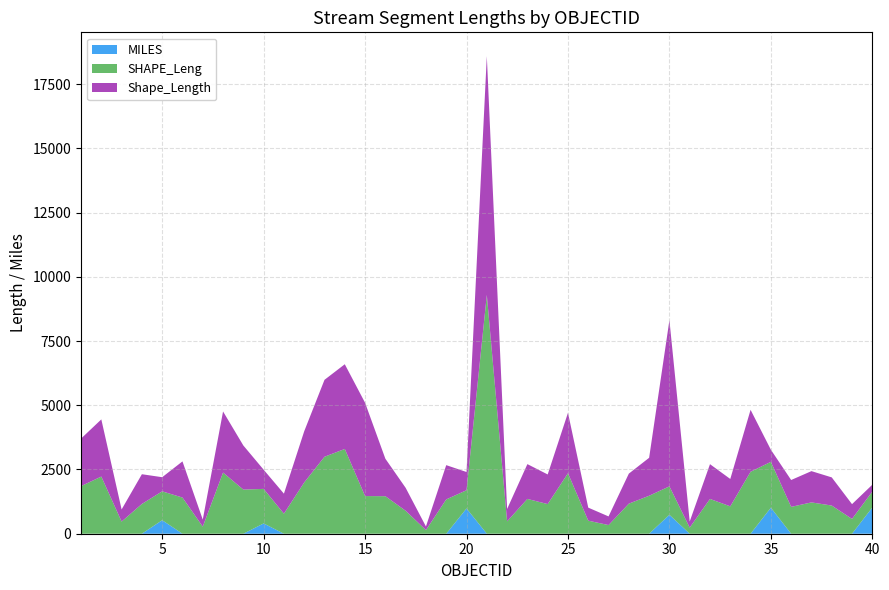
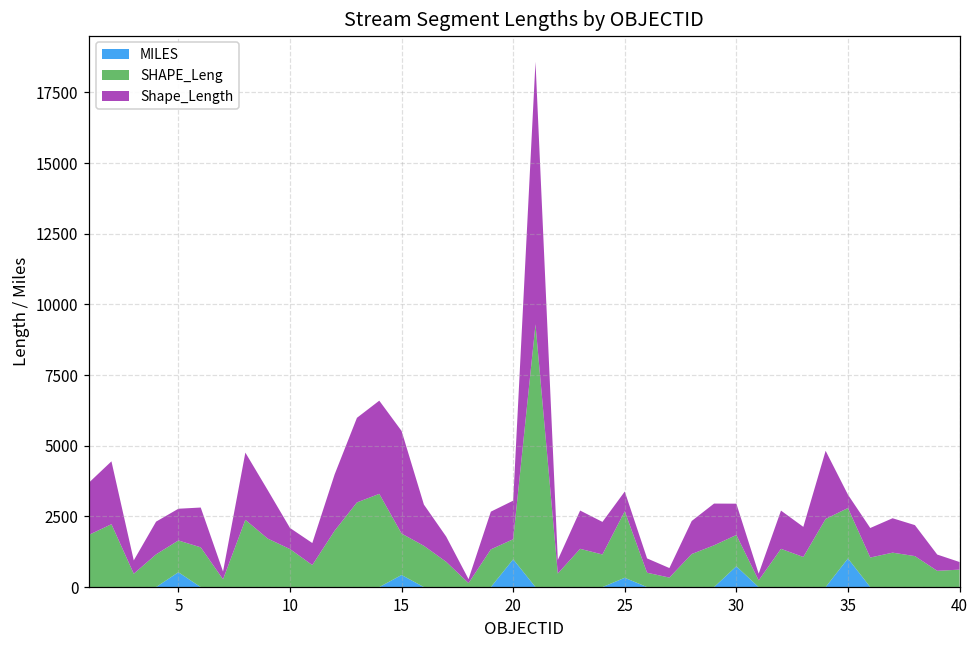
Shape_Length, 5: 600 -> 1100
MILES, 10: 400 -> 0
MILES, 15: 0 -> 400
Shape_Length, 20: 700 -> 1400
MILES, 25: 0 -> 300
Shape_Length, 25: 2400 -> 700
Shape_Length, 30: 6500 -> 1100
MILES, 40: 1000 -> 0
